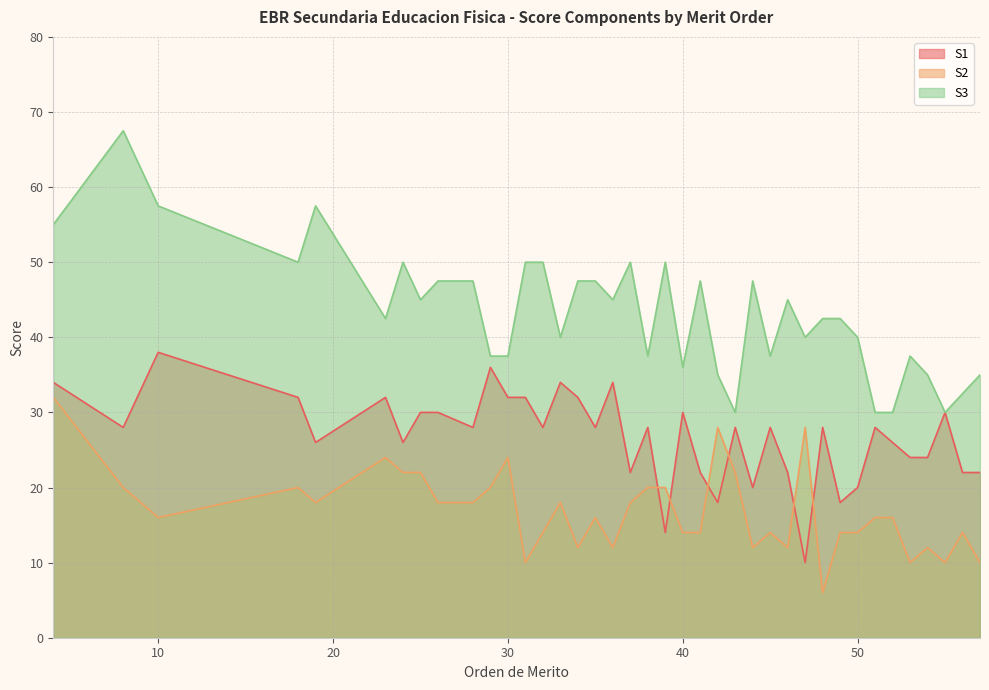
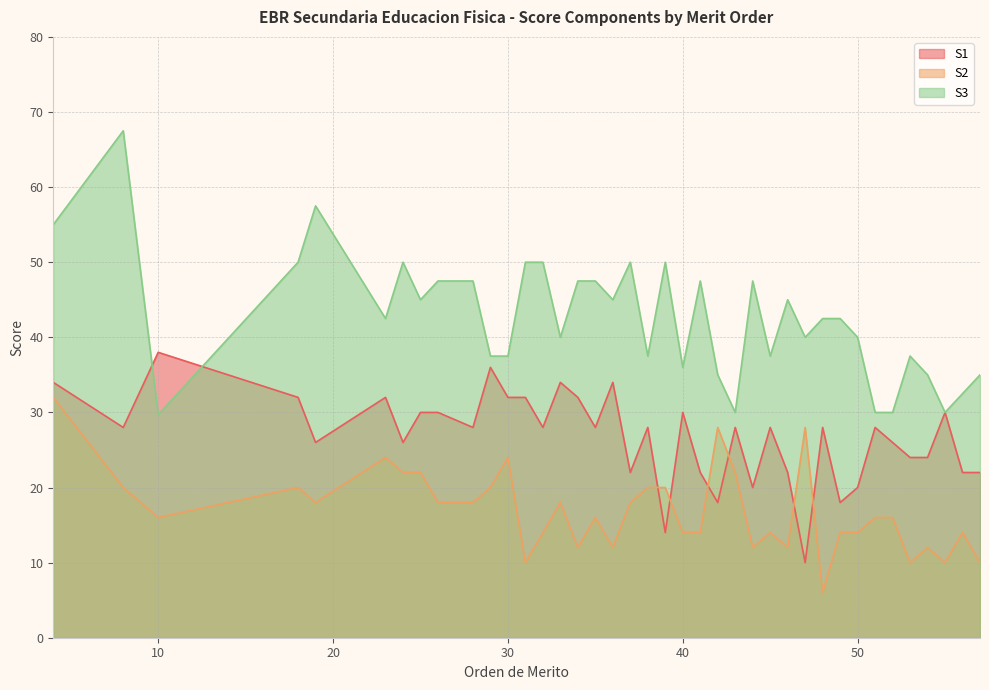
S3, 10: 58 -> 30
